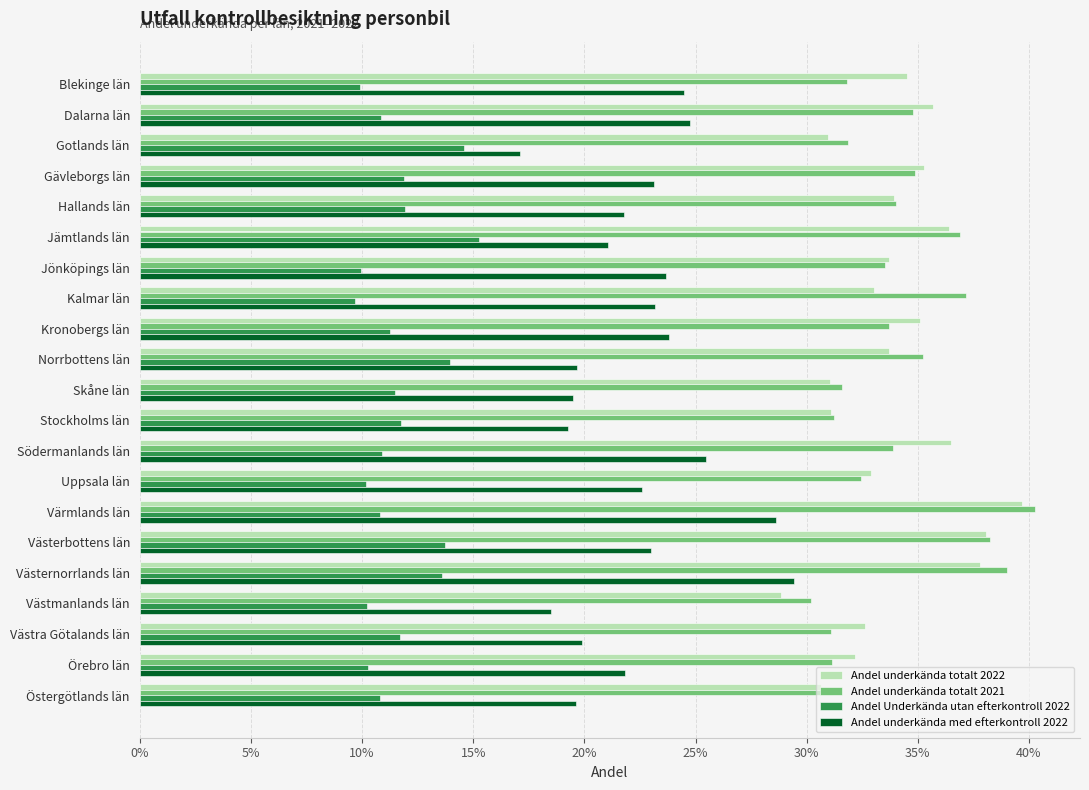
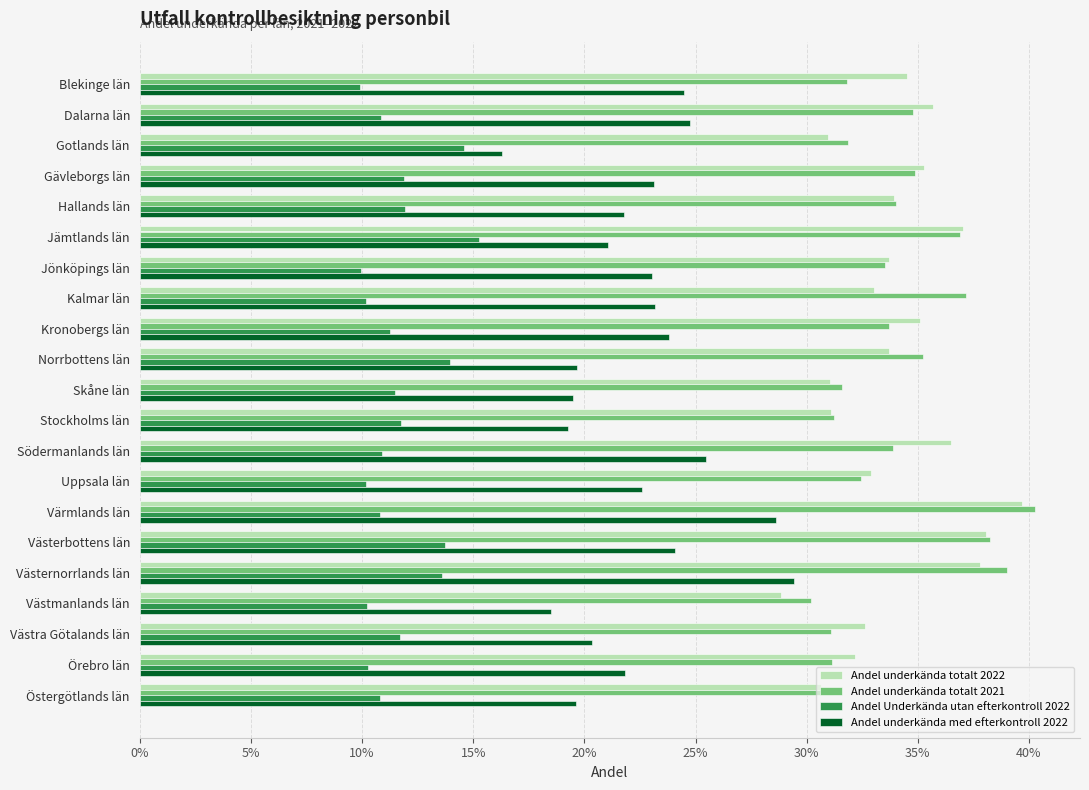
Andel underkända med efterkontroll 2022, Gotlands län: 17.1% -> 16.3%
Andel underkända totalt 2022, Jämtlands län: 36.4% -> 37.1%
Andel underkända med efterkontroll 2022, Jönköpings län: 23.7% -> 23.0%
Andel Underkända utan efterkontroll 2022, Kalmar län: 9.7% -> 10.2%
Andel underkända med efterkontroll 2022, Västerbottens län: 23.0% -> 24.1%
Andel underkända med efterkontroll 2022, Västra Götalands län: 19.9% -> 20.3%
